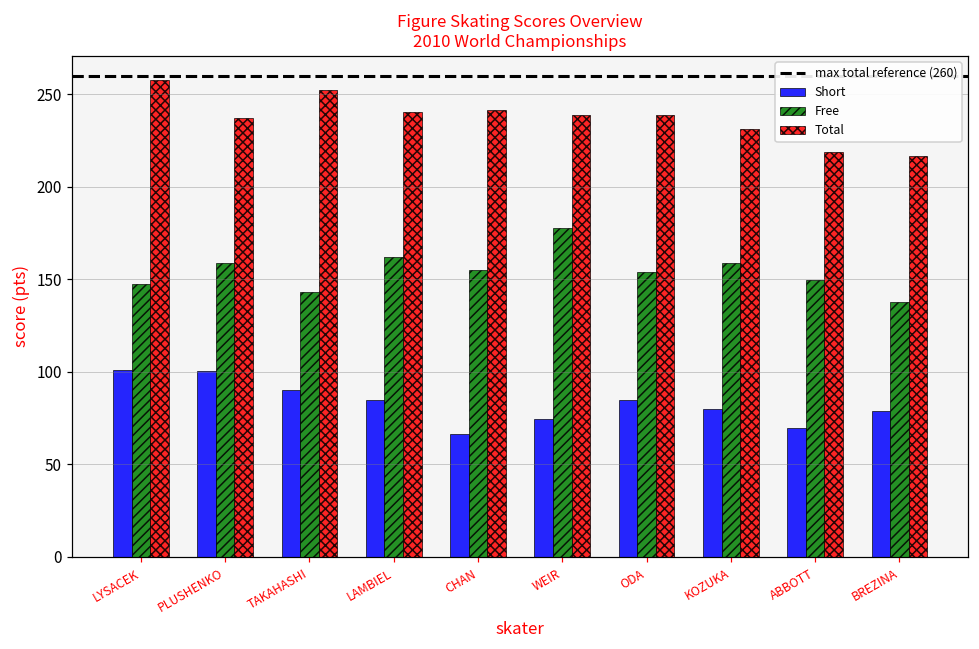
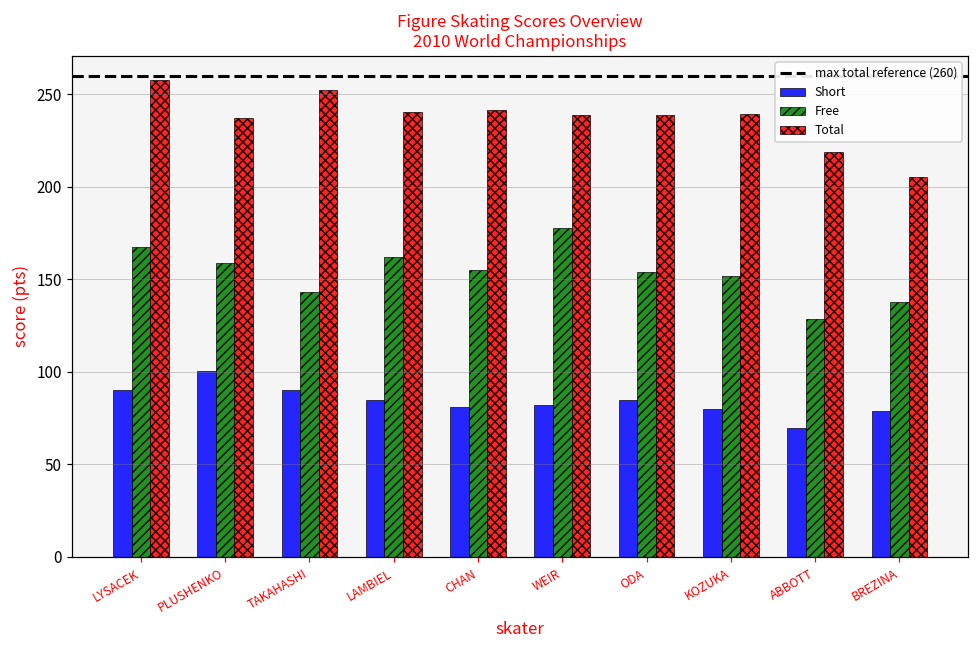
Short, LYSACEK: 101 -> 90
Free, LYSACEK: 148 -> 167
Short, CHAN: 66 -> 81
Short, WEIR: 74 -> 82
Free, KOZUKA: 159 -> 152
Total, KOZUKA: 231 -> 239
Free, ABBOTT: 150 -> 128
Total, BREZINA: 217 -> 205
